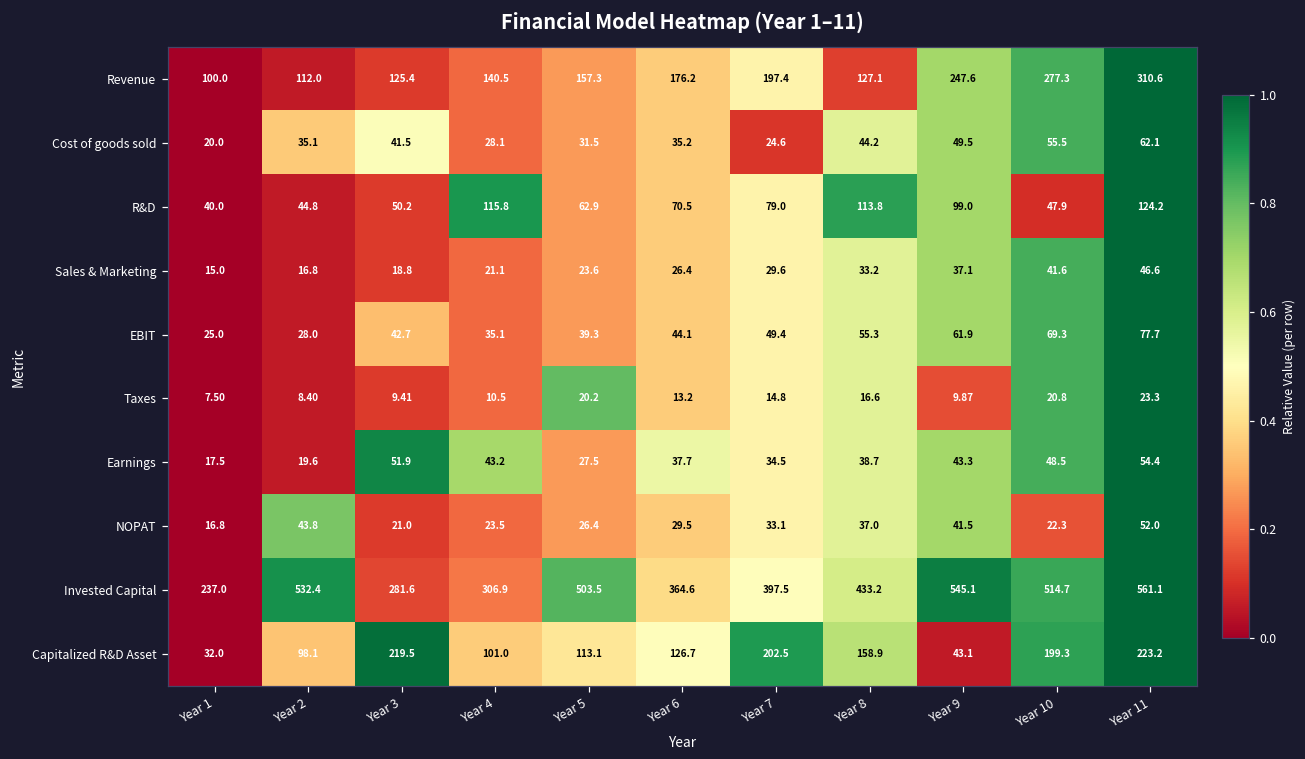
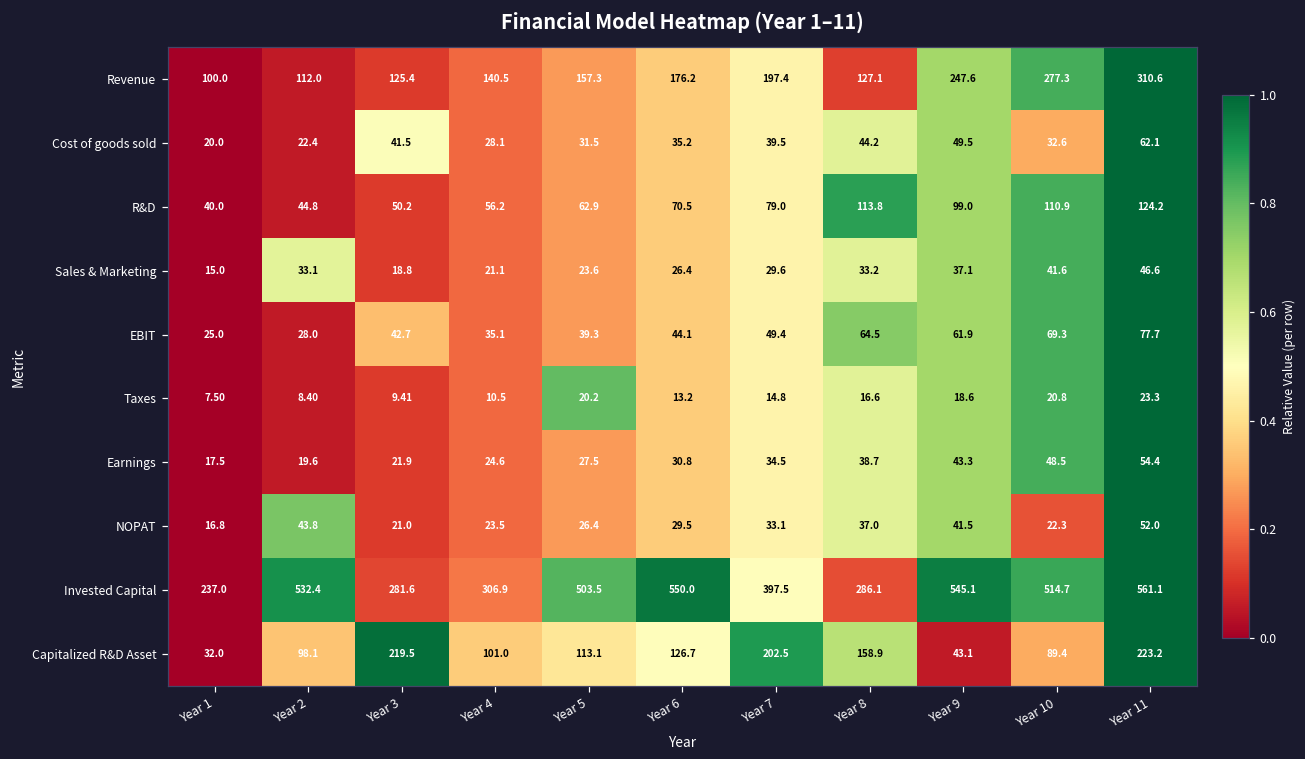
Cost of goods sold, Year 2: 35.1 -> 22.4
Cost of goods sold, Year 7: 24.6 -> 39.5
Cost of goods sold, Year 10: 55.5 -> 32.6
R&D, Year 4: 115.8 -> 56.2
R&D, Year 10: 47.9 -> 110.9
Sales & Marketing, Year 2: 16.8 -> 33.1
EBIT, Year 8: 55.3 -> 64.5
Taxes, Year 9: 9.87 -> 18.6
Earnings, Year 3: 51.9 -> 21.9
Earnings, Year 4: 43.2 -> 24.6
Earnings, Year 6: 37.7 -> 30.8
Invested Capital, Year 6: 364.6 -> 550.0
Invested Capital, Year 8: 433.2 -> 286.1
Capitalized R&D Asset, Year 10: 199.3 -> 89.4
